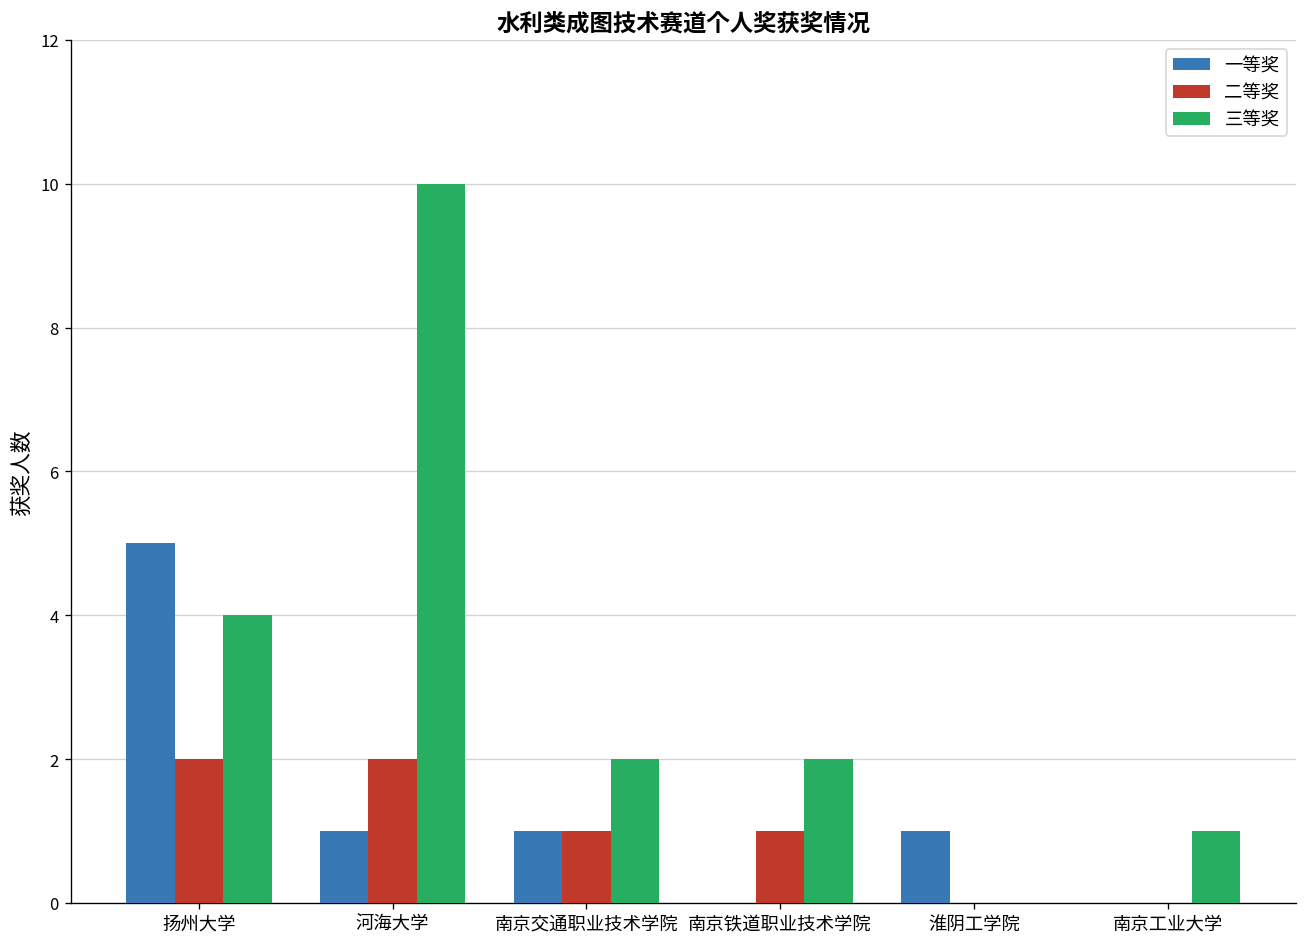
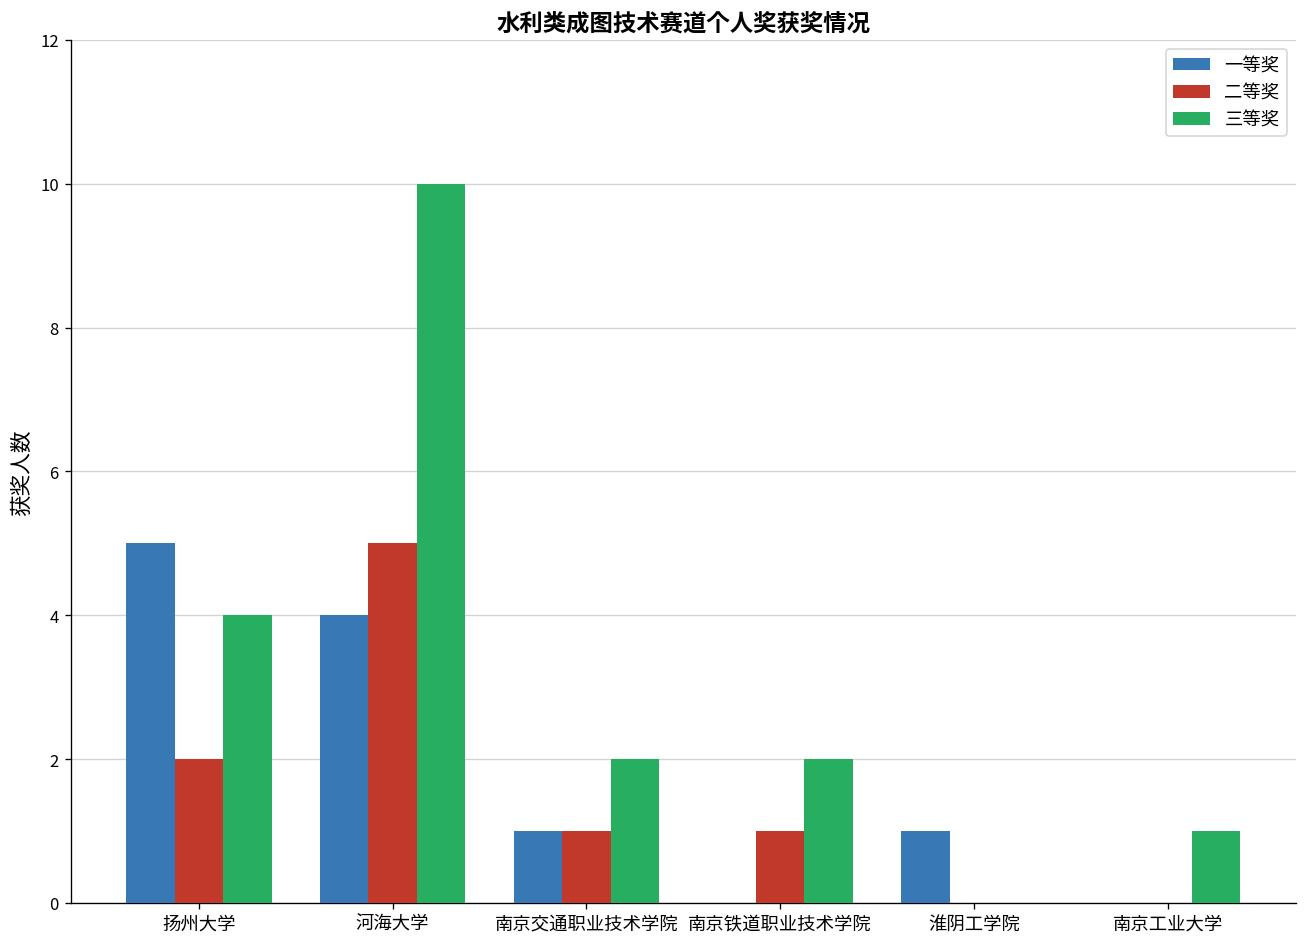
一等奖, 河海大学: 1 -> 4
二等奖, 河海大学: 2 -> 5
